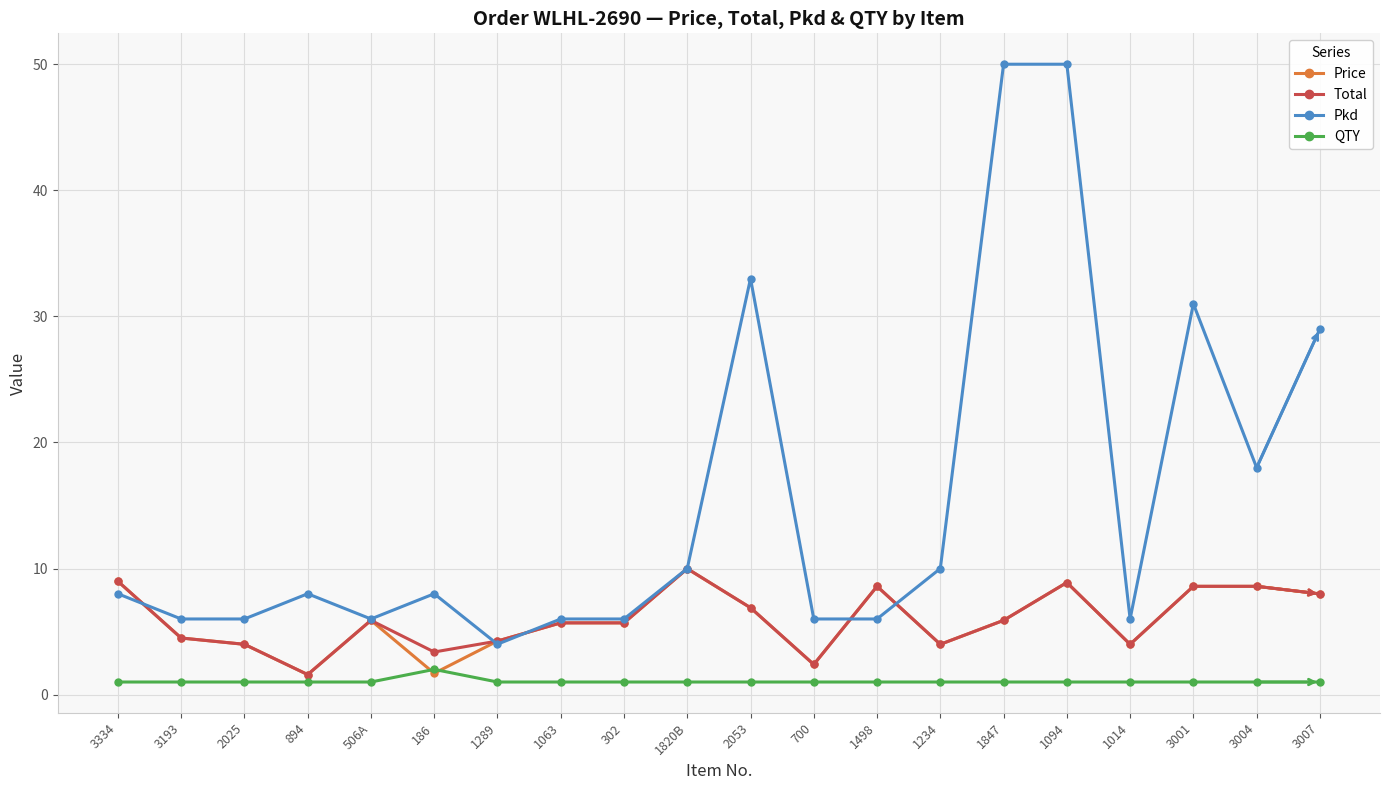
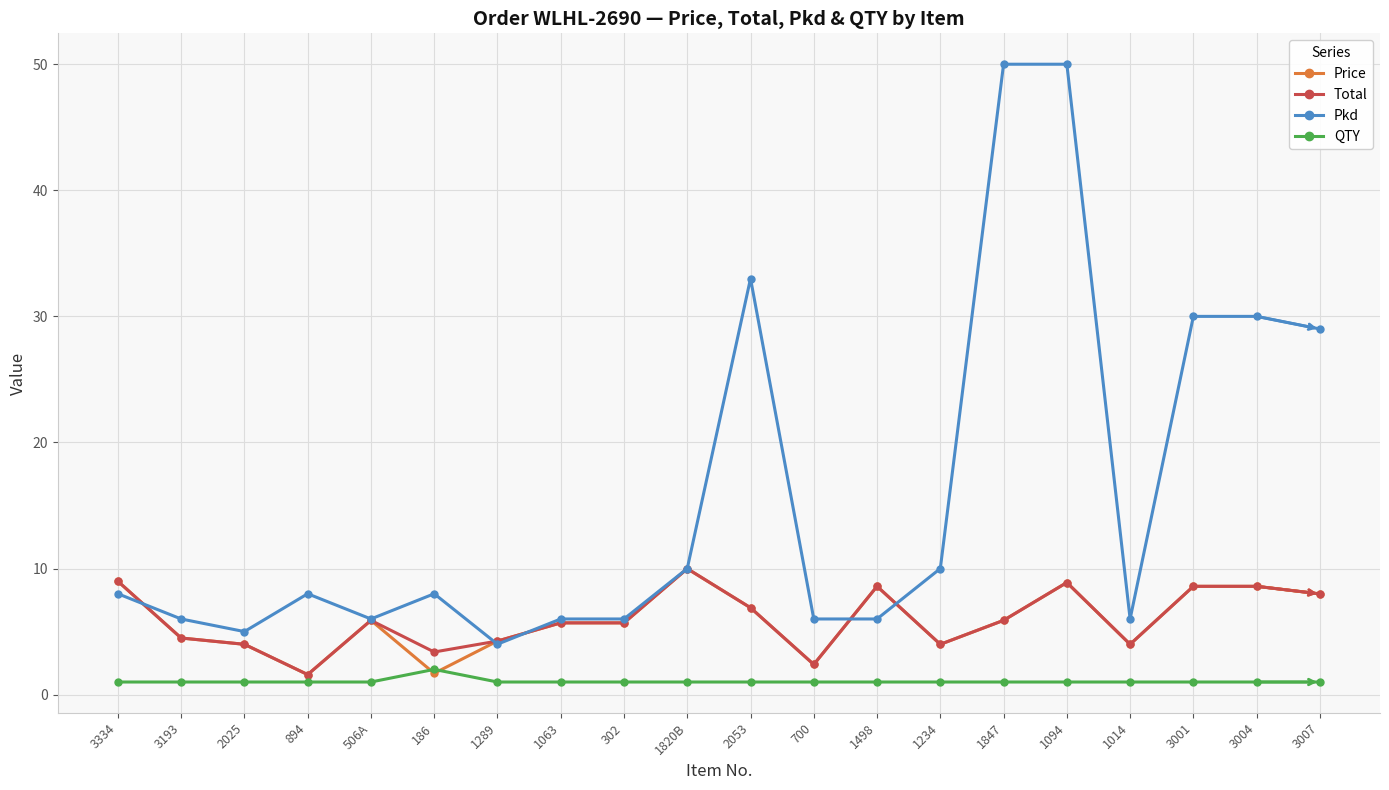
Pkd, 2025: 6 -> 5
Pkd, 3001: 31 -> 30
Pkd, 3004: 18 -> 30
